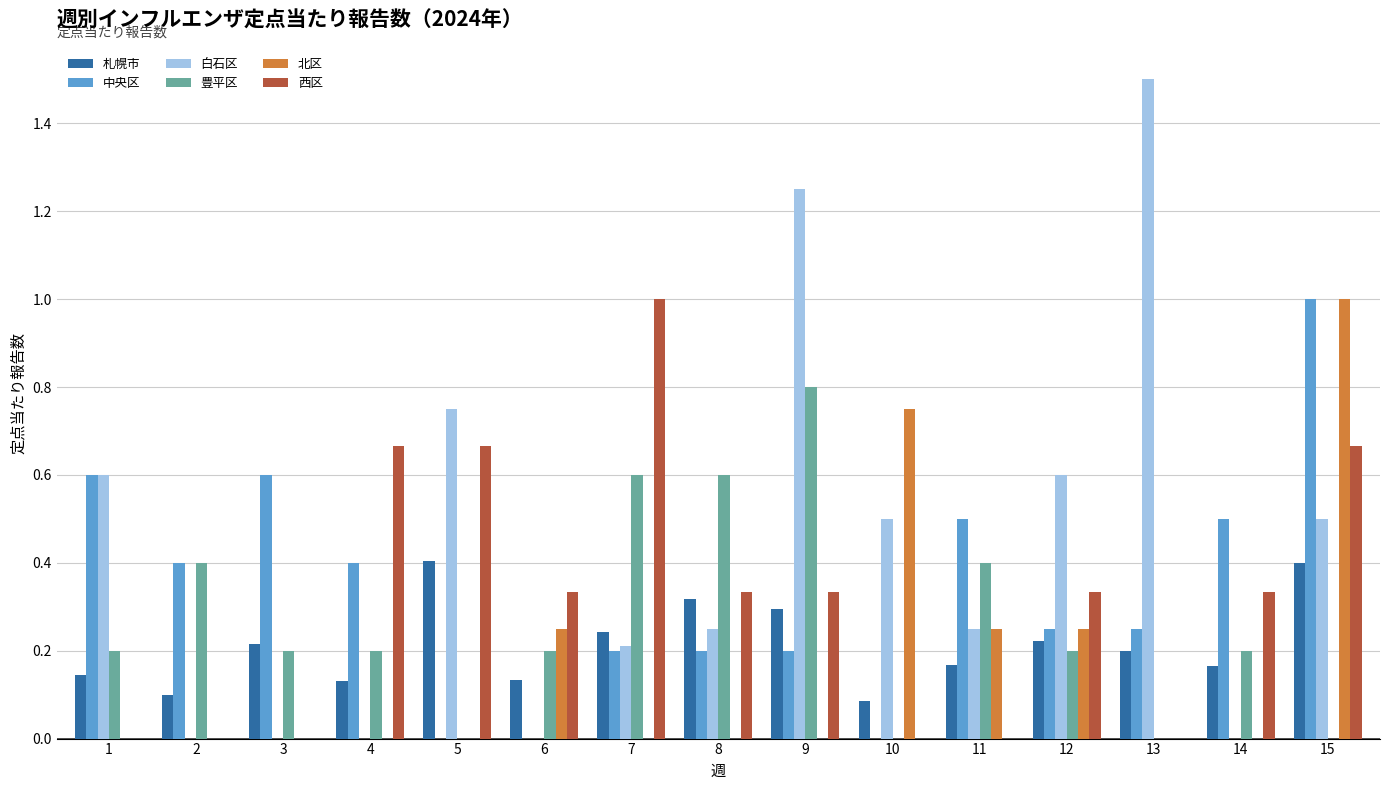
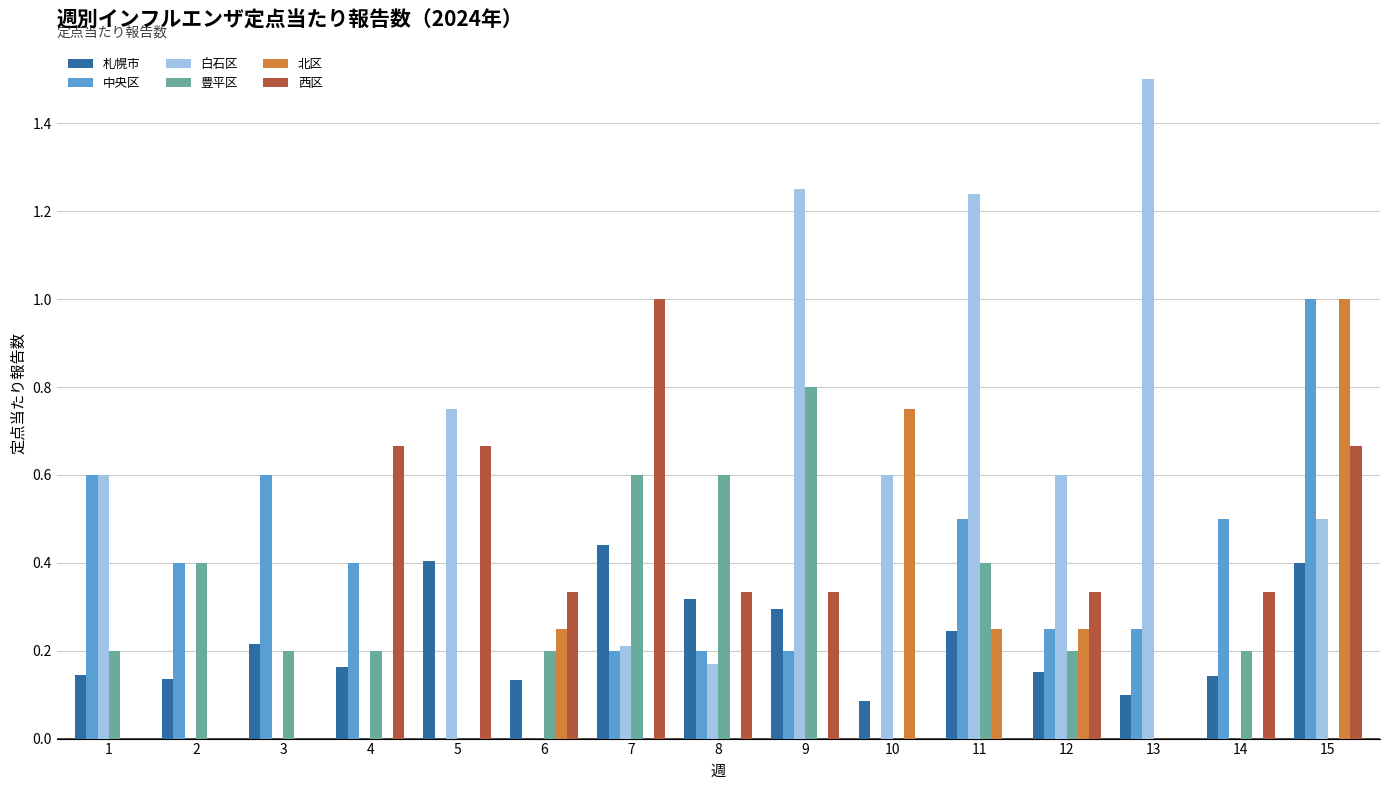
札幌市, 2: 0.10 -> 0.14
札幌市, 4: 0.13 -> 0.16
札幌市, 7: 0.24 -> 0.44
白石区, 8: 0.25 -> 0.17
白石区, 10: 0.5 -> 0.6
札幌市, 11: 0.17 -> 0.24
白石区, 11: 0.25 -> 1.24
札幌市, 12: 0.22 -> 0.15
札幌市, 13: 0.2 -> 0.1
札幌市, 14: 0.17 -> 0.14
